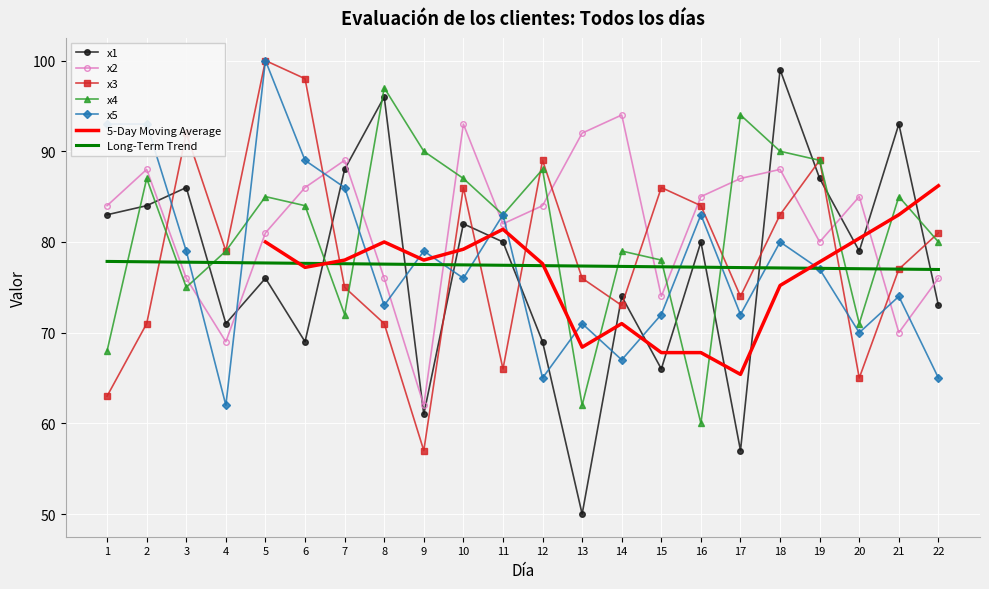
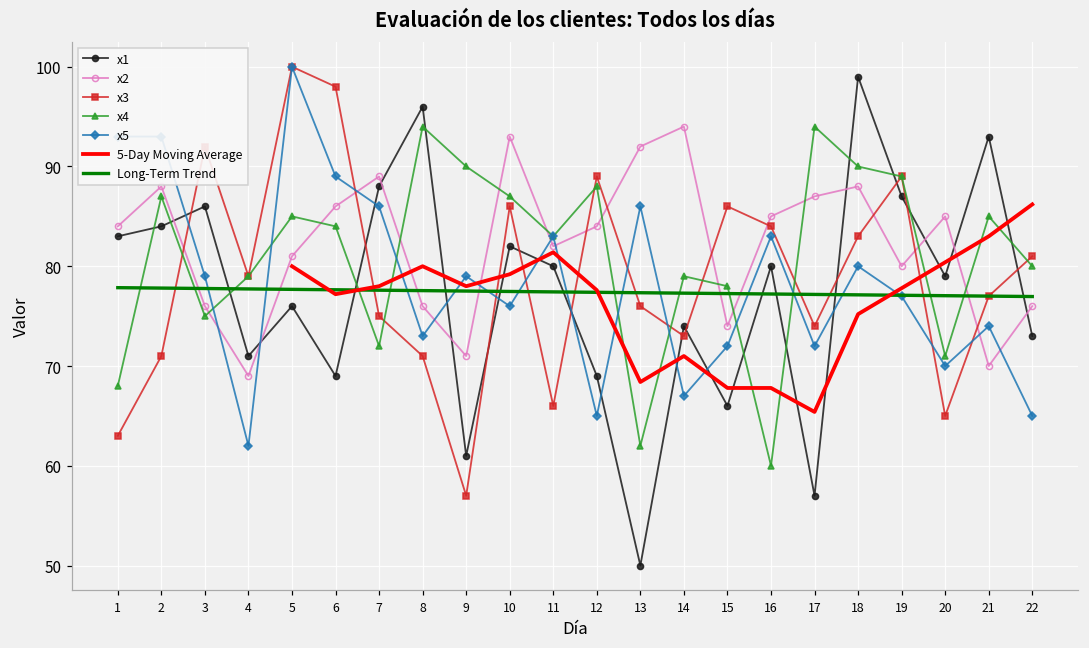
x4, 8: 97 -> 94
x2, 9: 62 -> 71
x5, 13: 71 -> 86
